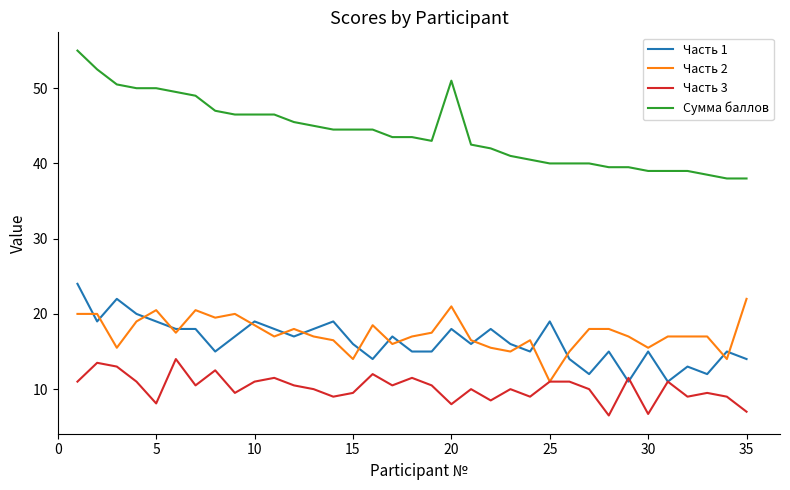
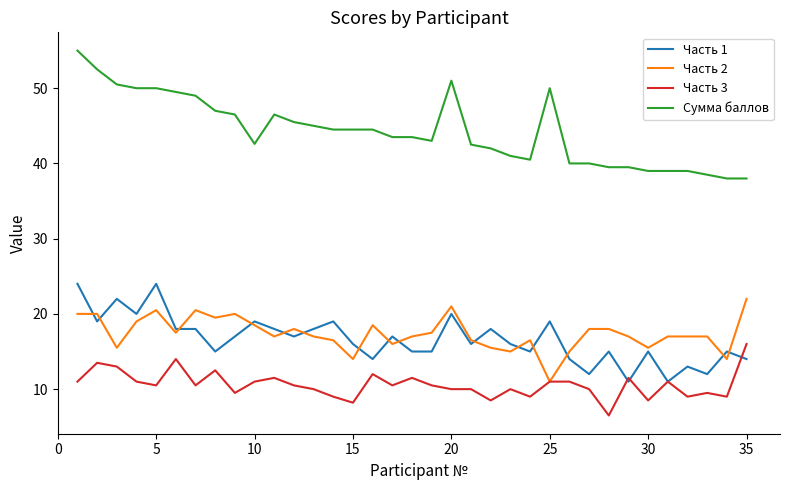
Часть 1, 5: 19 -> 24
Часть 3, 5: 8 -> 11
Сумма баллов, 10: 47 -> 43
Часть 3, 15: 10 -> 8
Часть 1, 20: 18 -> 20
Часть 3, 20: 8 -> 10
Сумма баллов, 25: 40 -> 50
Часть 3, 30: 7 -> 9
Часть 3, 35: 7 -> 16
